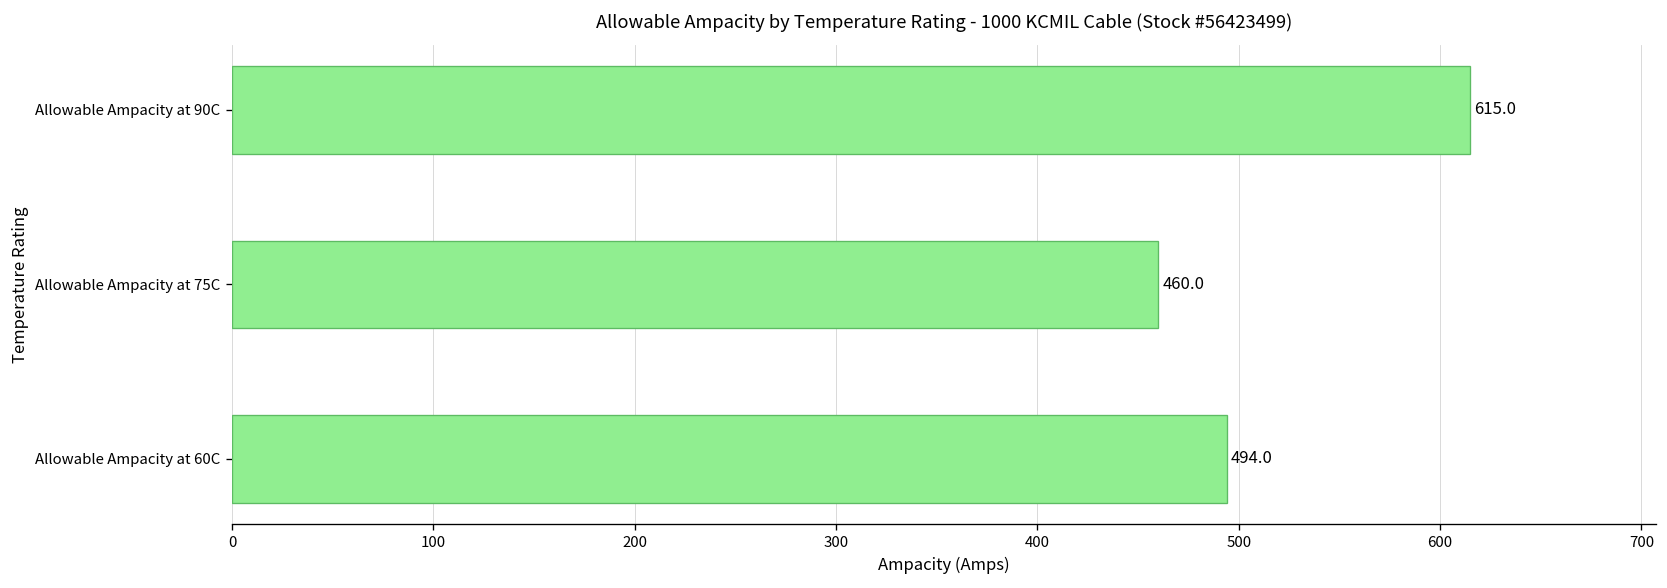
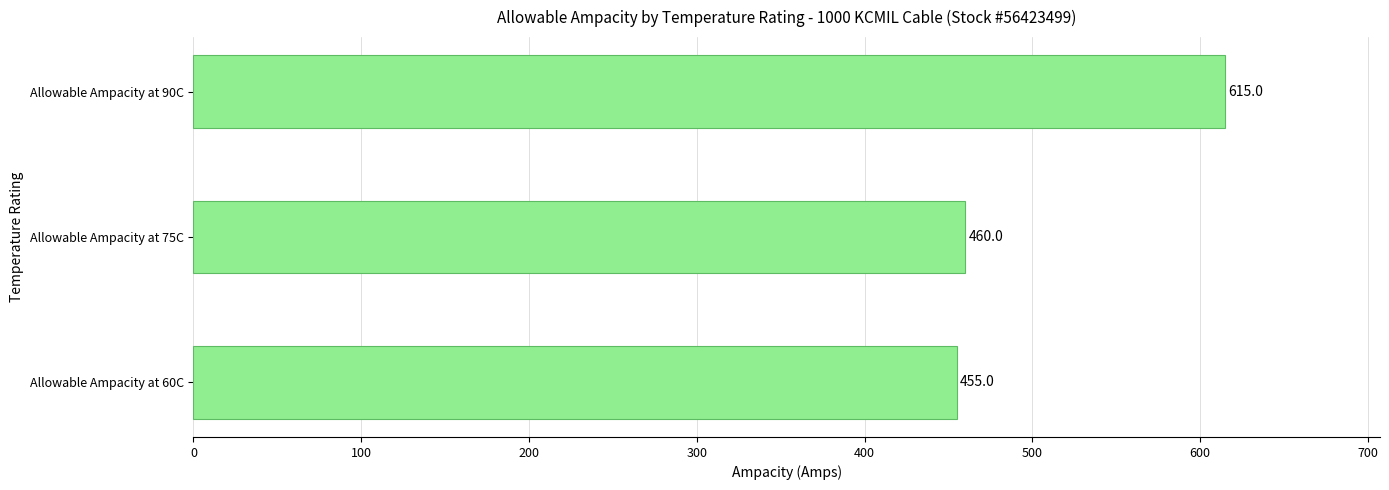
Allowable Ampacity at 60C: 494.0 -> 455.0
